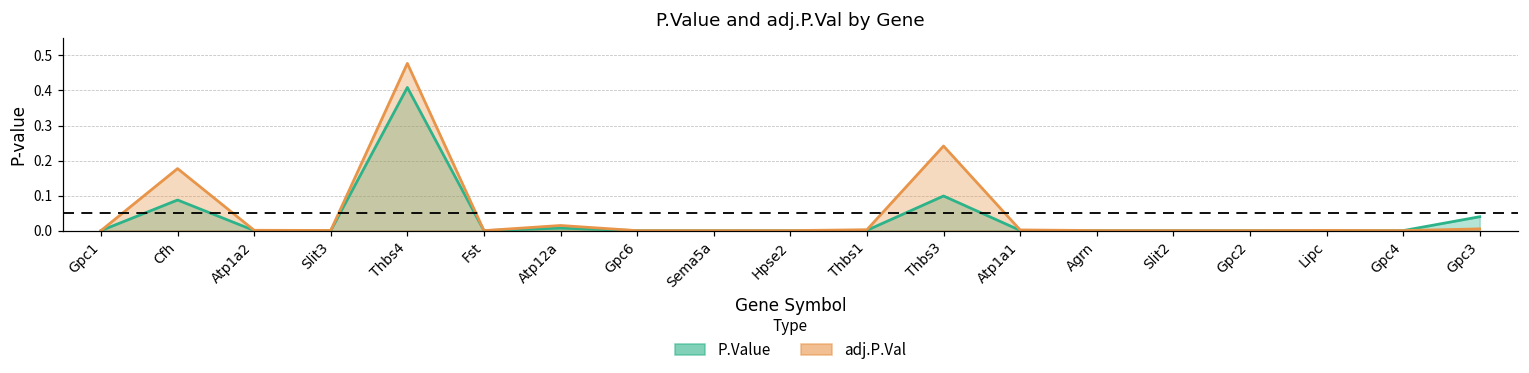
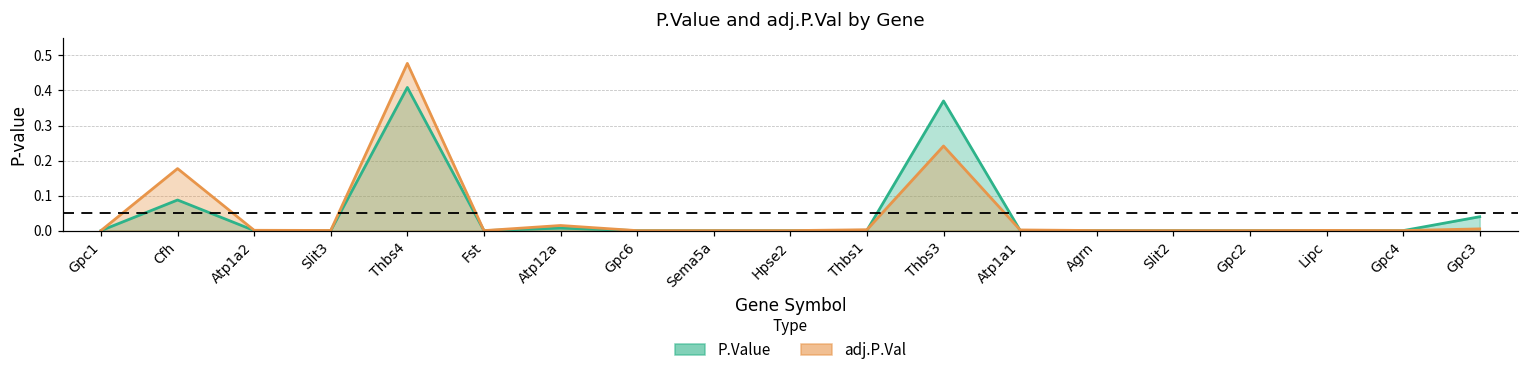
P.Value, Thbs3: 0.10 -> 0.37
